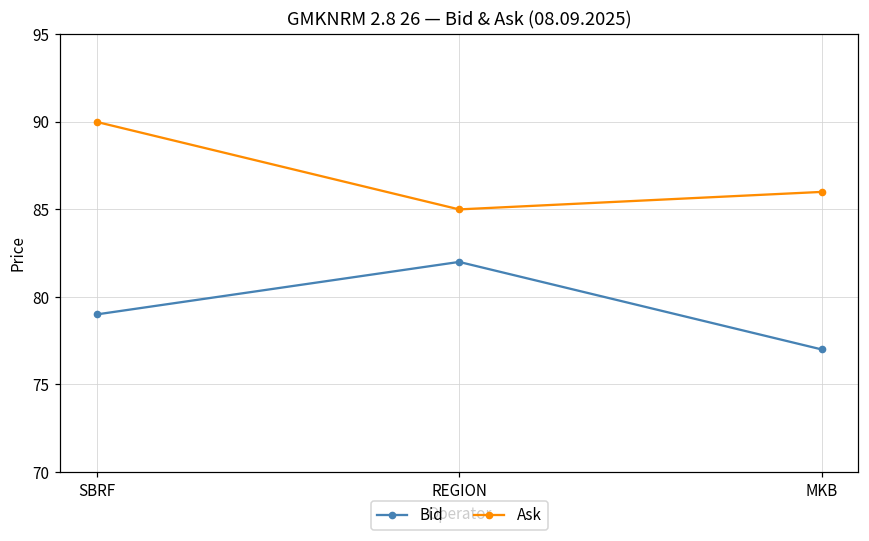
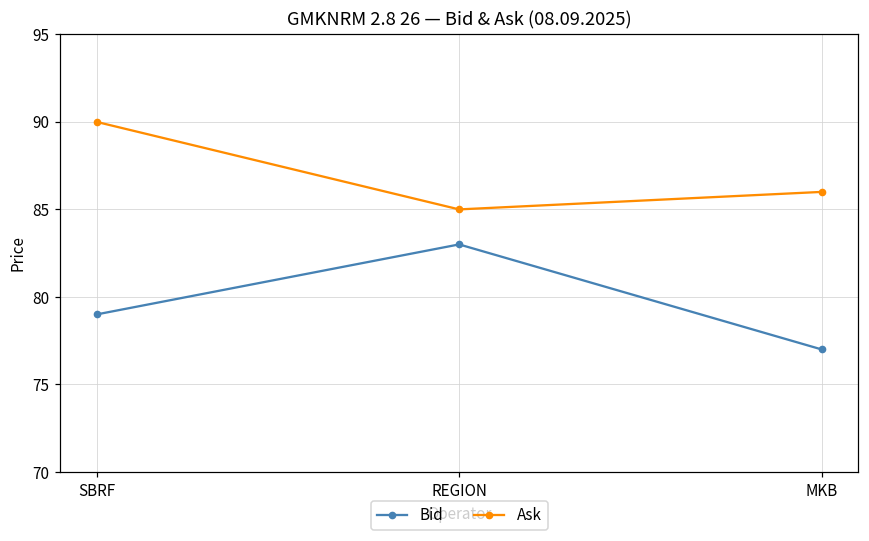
Bid, REGION: 82 -> 83
